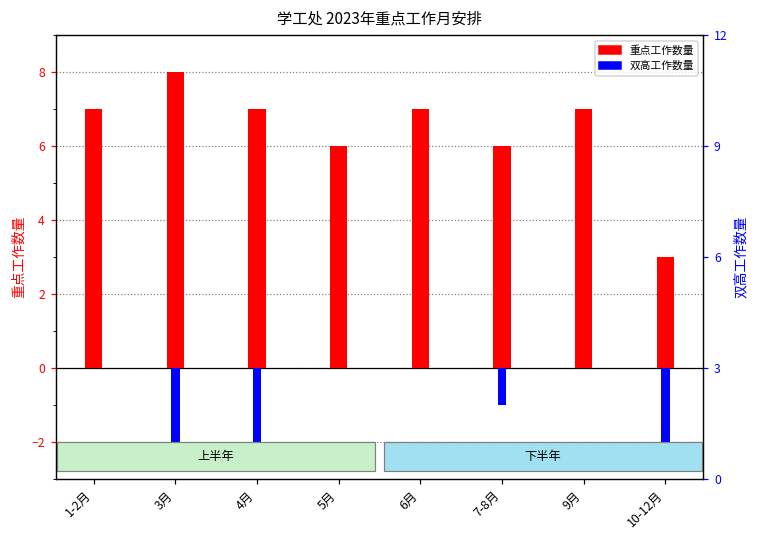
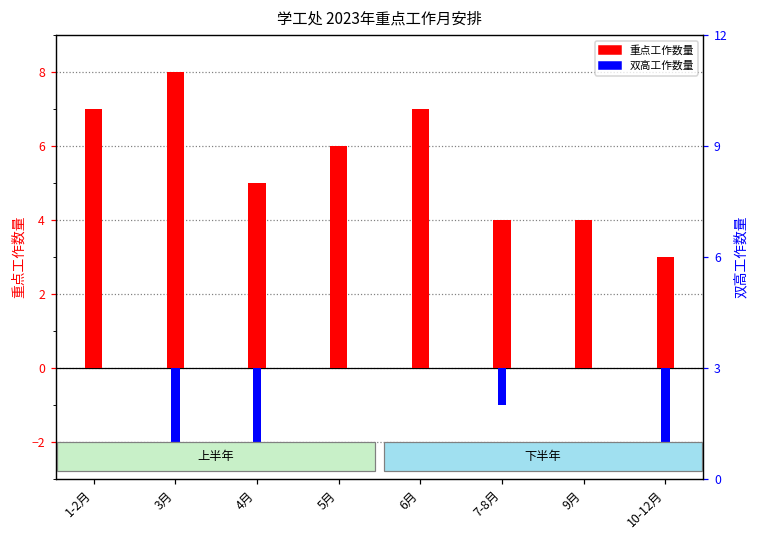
重点工作数量, 4月: 7 -> 5
重点工作数量, 7-8月: 6 -> 4
重点工作数量, 9月: 7 -> 4
